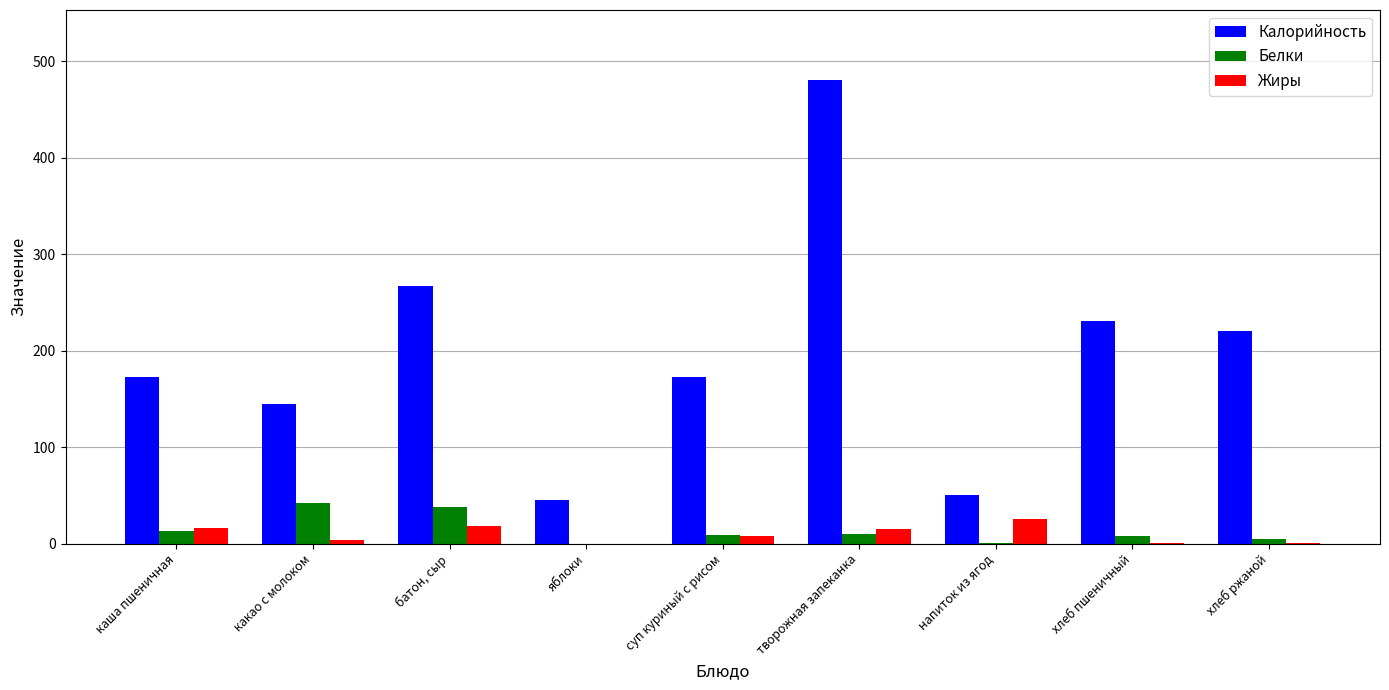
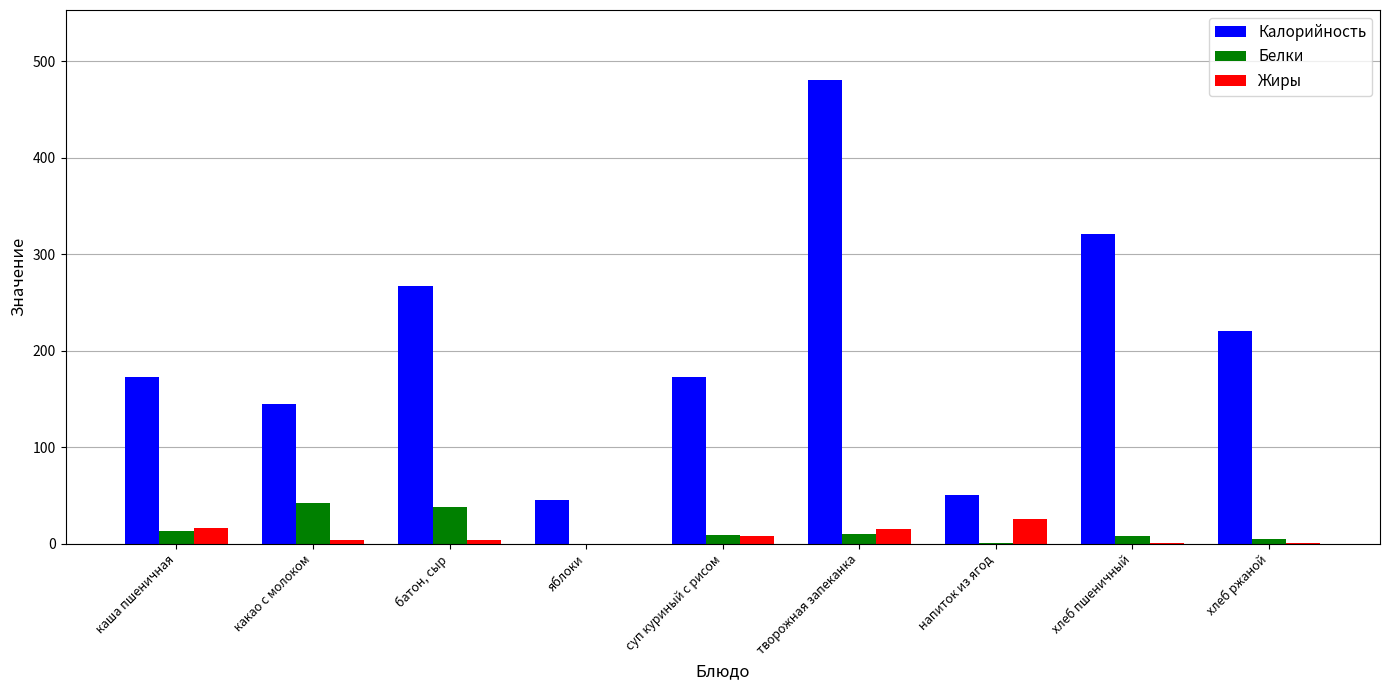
Жиры, батон, сыр: 20 -> 0
Калорийность, хлеб пшеничный: 230 -> 320
